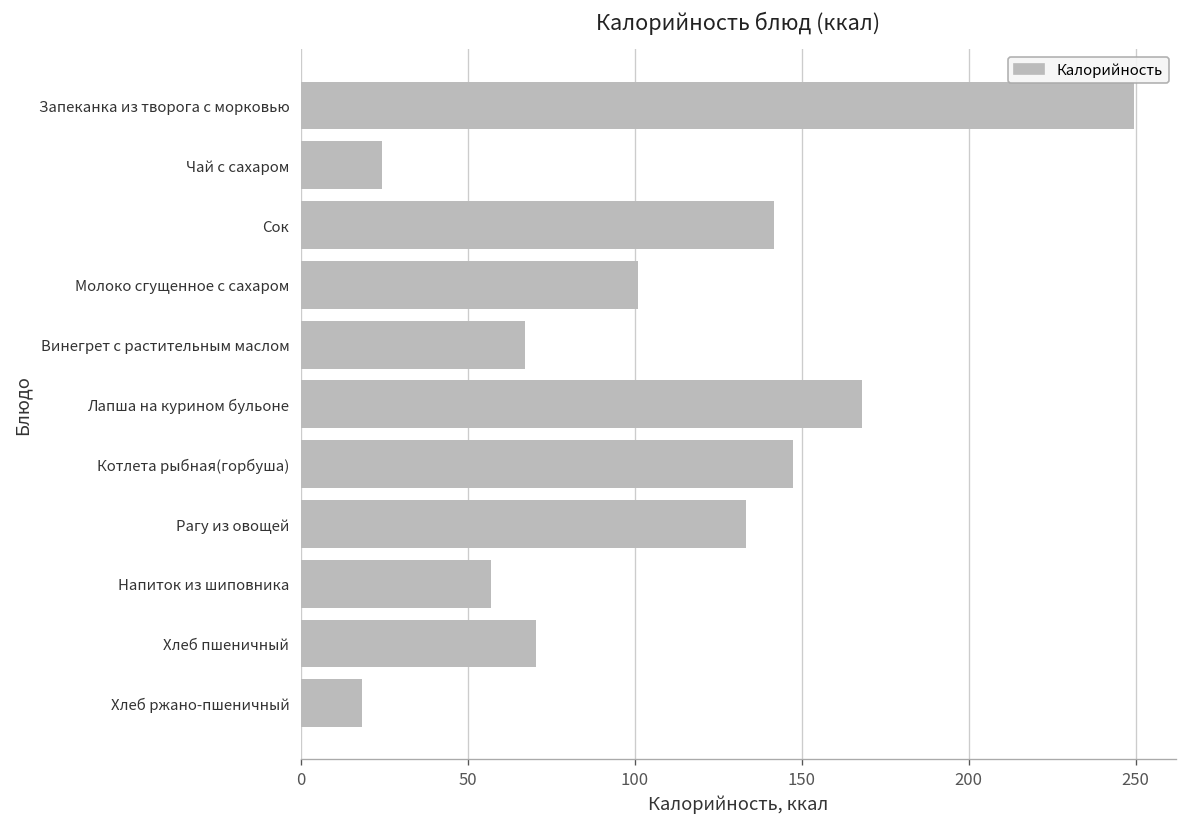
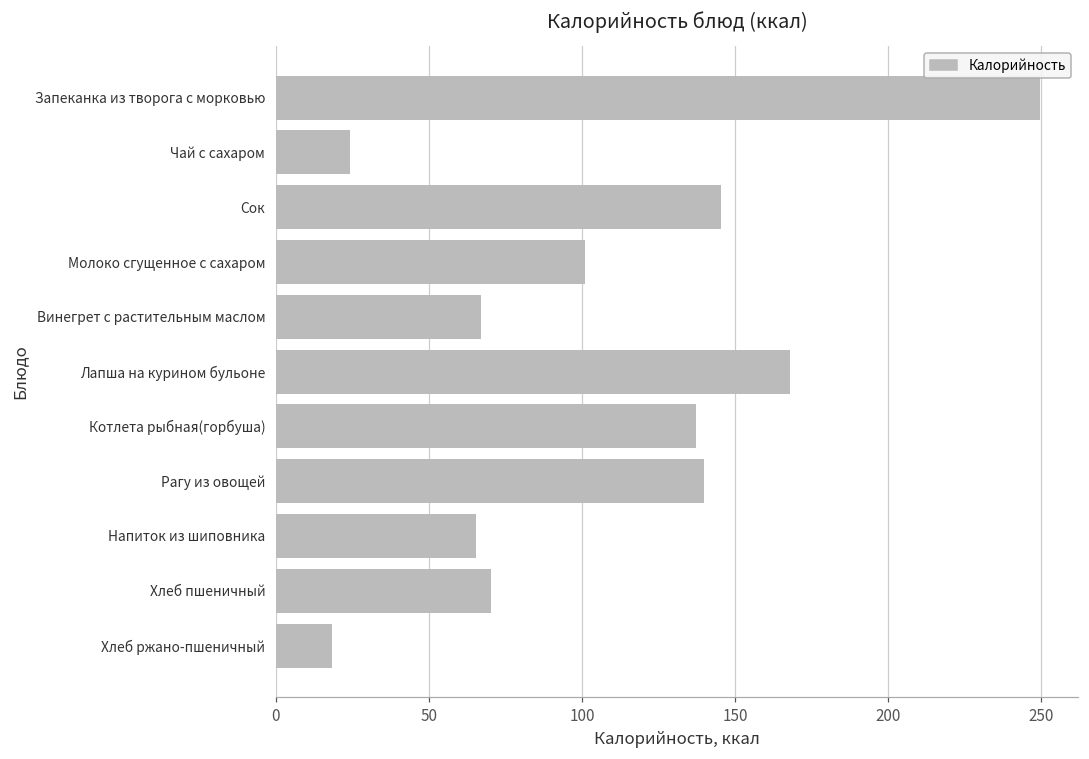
Сок: 142 -> 145
Котлета рыбная(горбуша): 147 -> 137
Рагу из овощей: 133 -> 140
Напиток из шиповника: 57 -> 65
